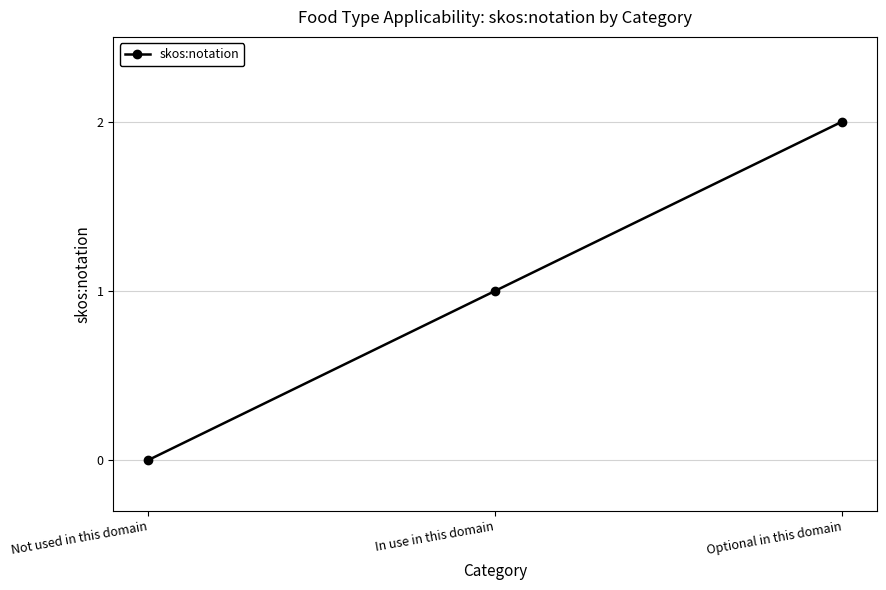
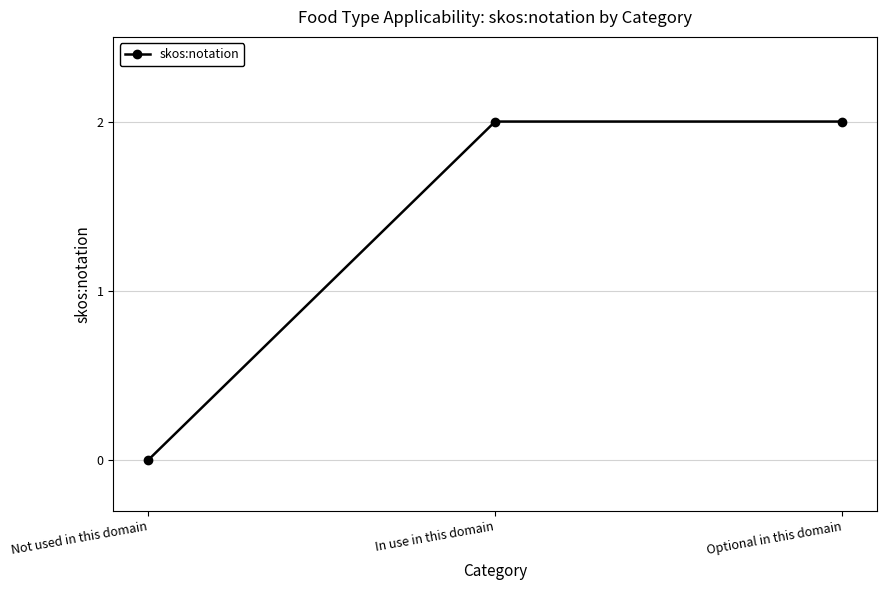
In use in this domain: 1 -> 2
